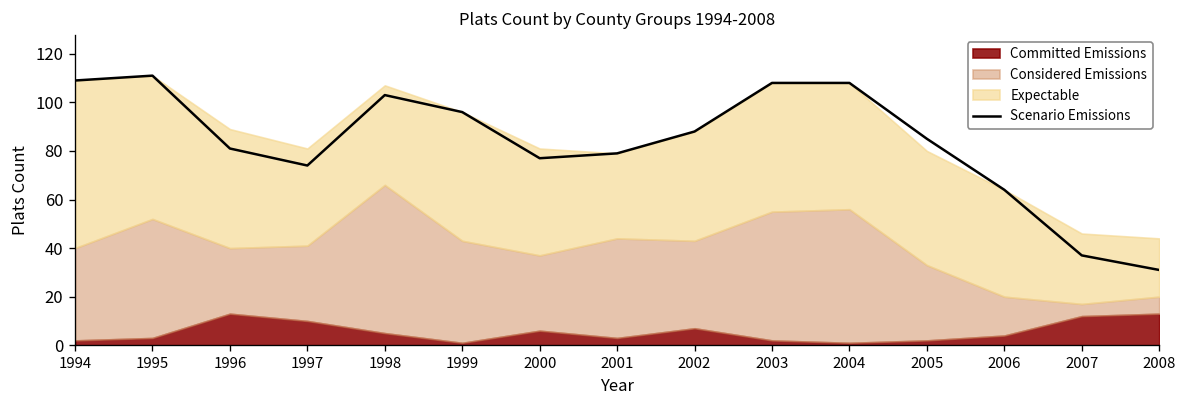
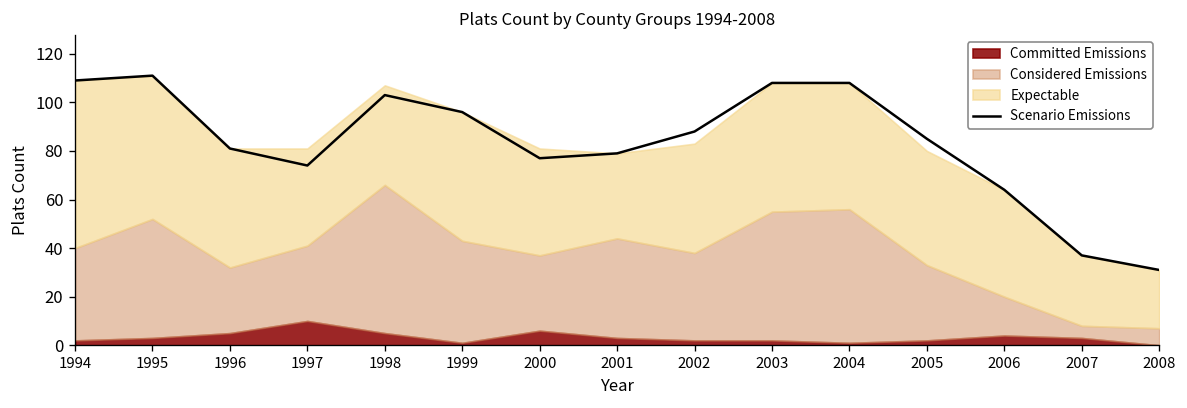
Committed Emissions, 1996: 13 -> 5
Committed Emissions, 2002: 7 -> 2
Committed Emissions, 2007: 12 -> 3
Committed Emissions, 2008: 13 -> 0
